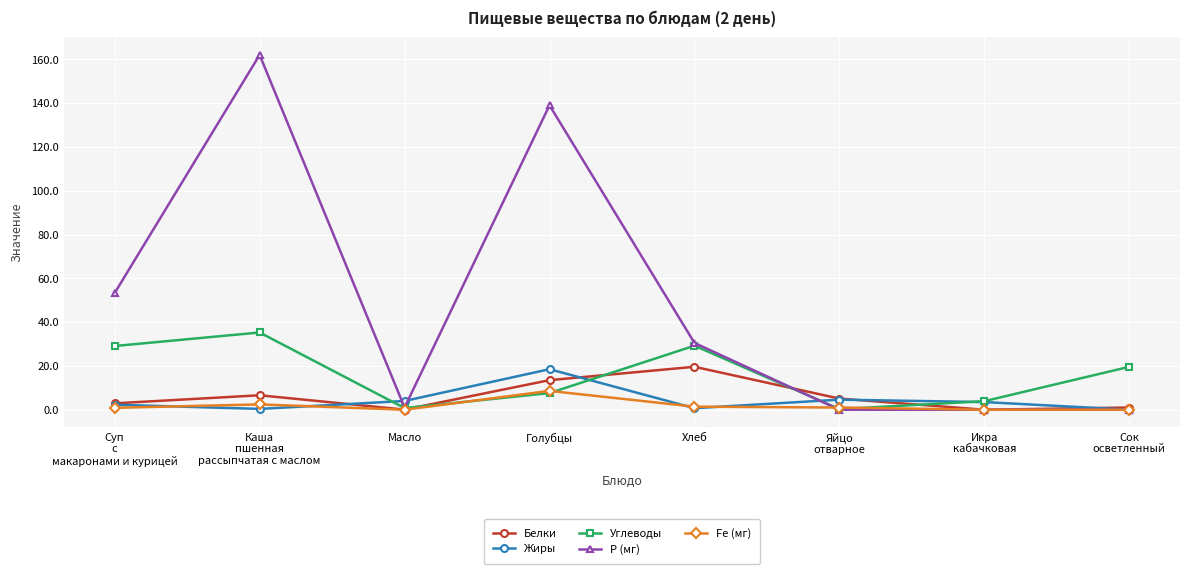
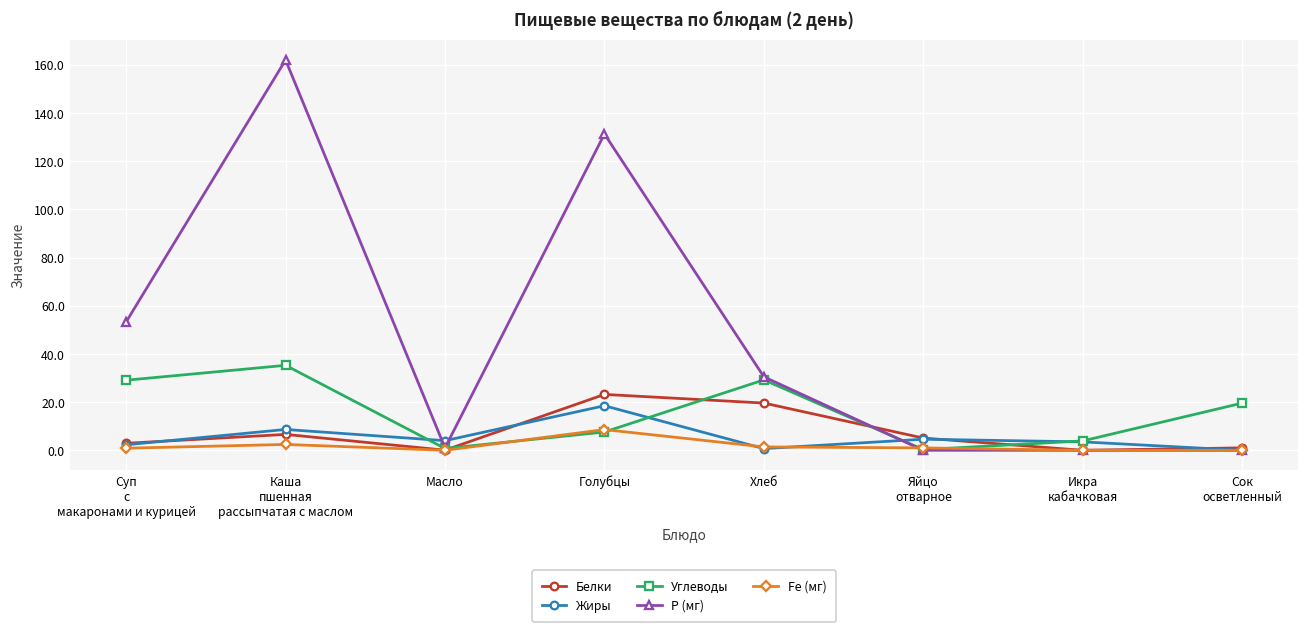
Жиры, Каша пшенная рассыпчатая с маслом: 0 -> 9
Белки, Голубцы: 14 -> 23
Р (мг), Голубцы: 139 -> 131
